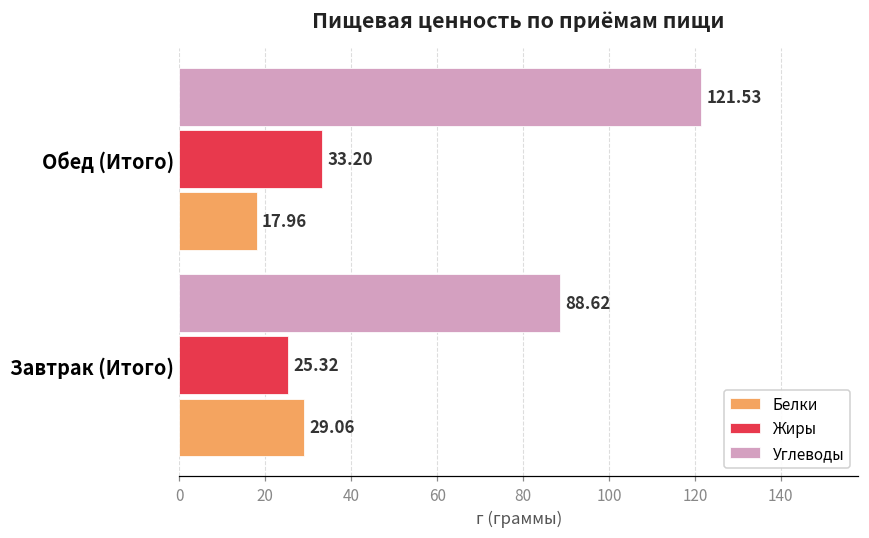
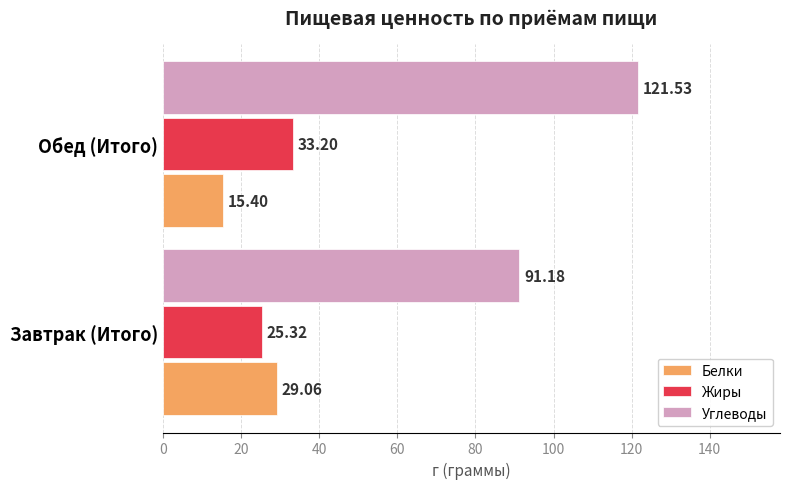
Белки, Обед (Итого): 17.96 -> 15.40
Углеводы, Завтрак (Итого): 88.62 -> 91.18
